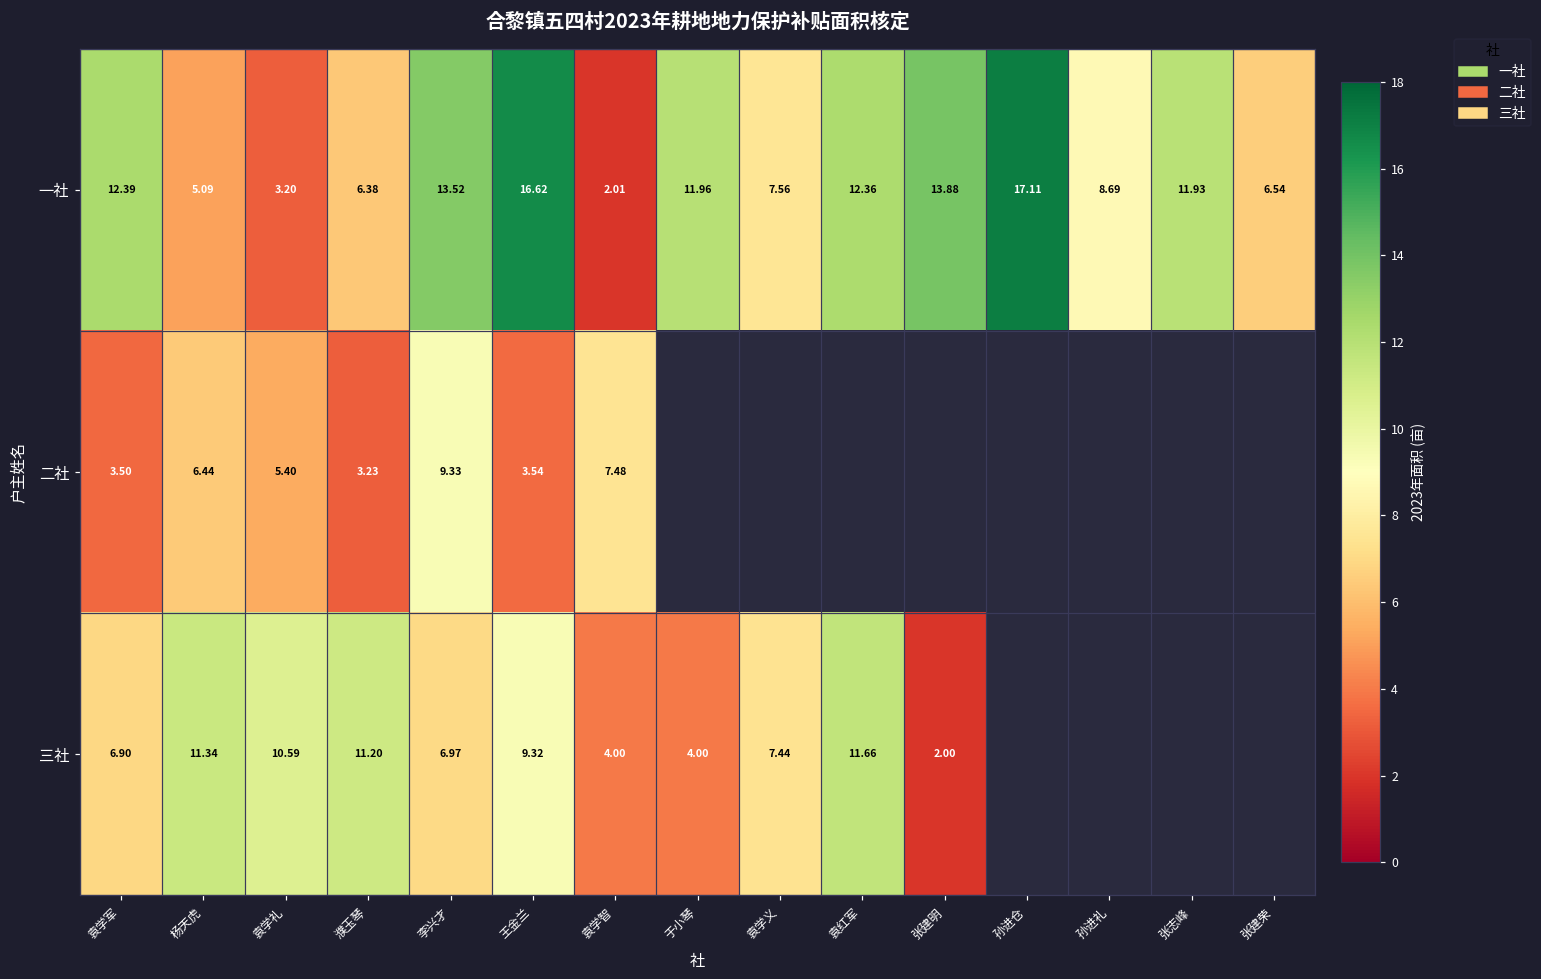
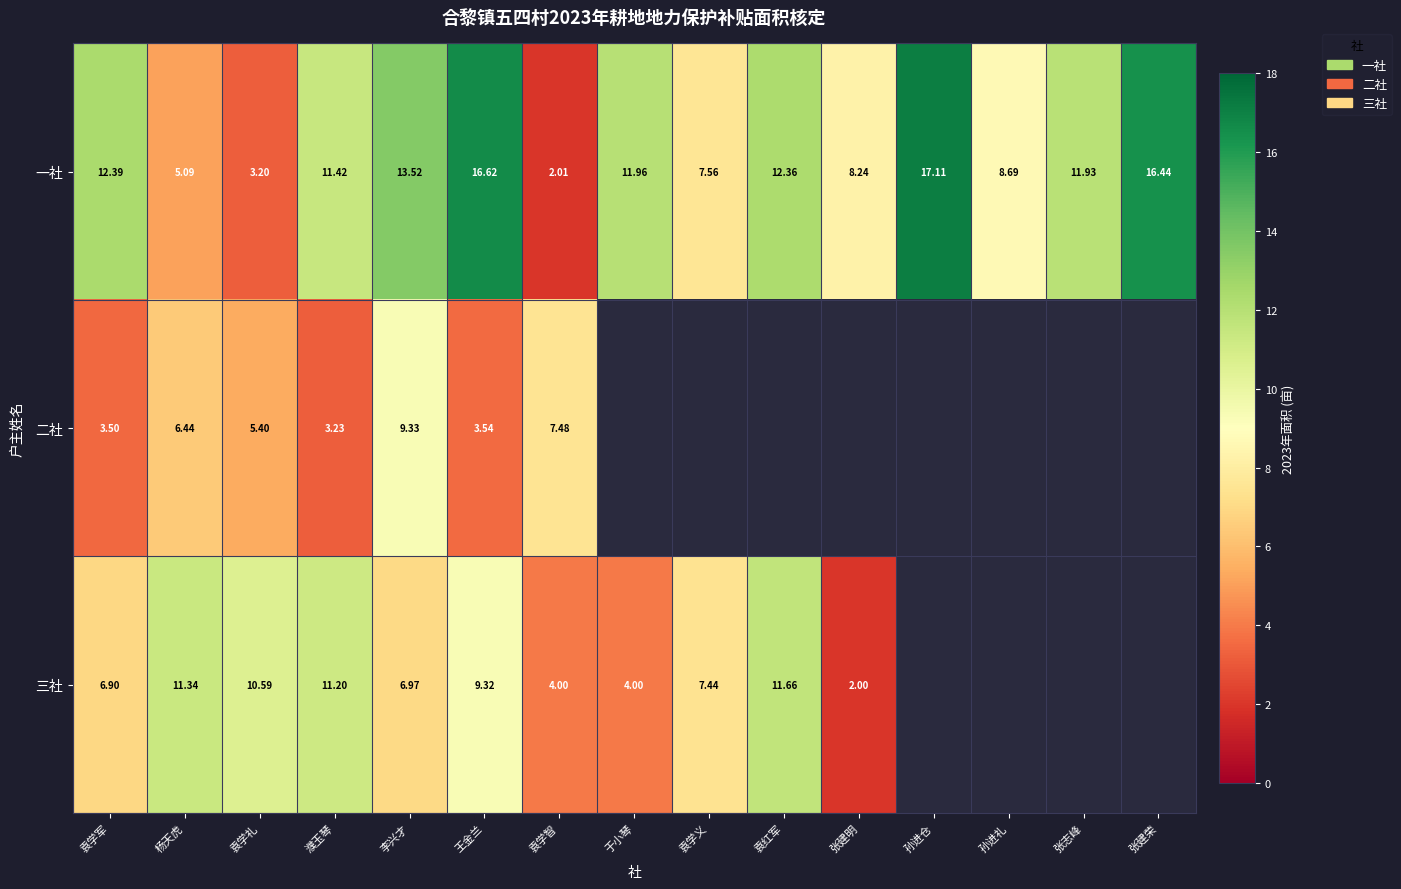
一社, 濮玉琴: 6.38 -> 11.42
一社, 张建明: 13.88 -> 8.24
一社, 张建荣: 6.54 -> 16.44
